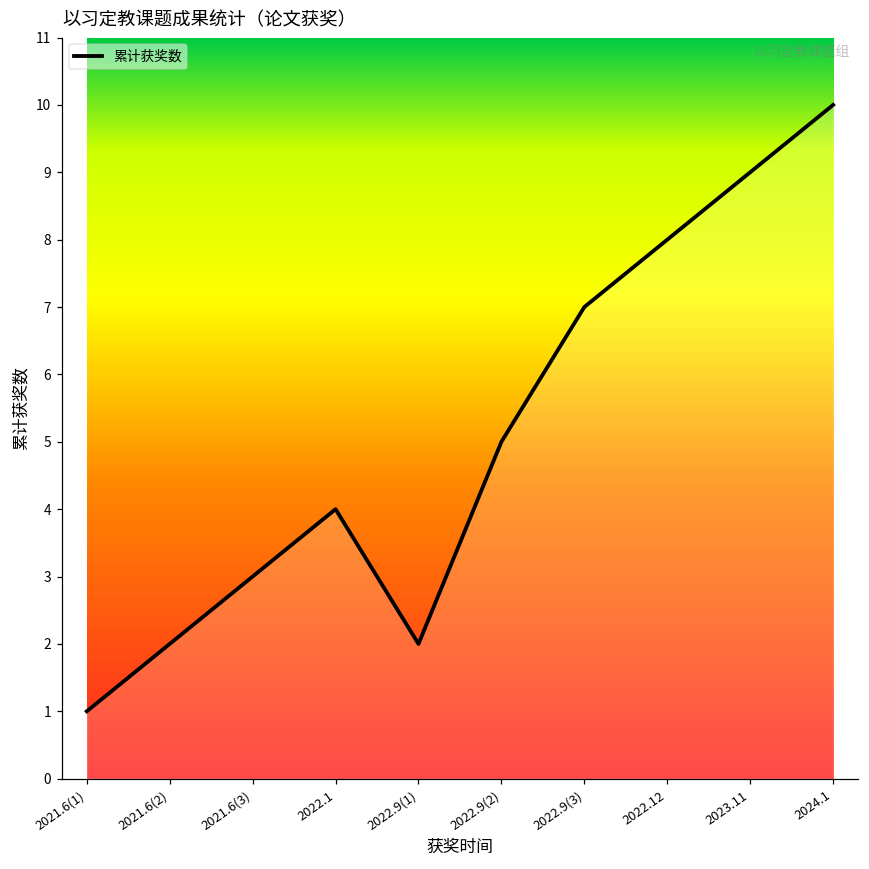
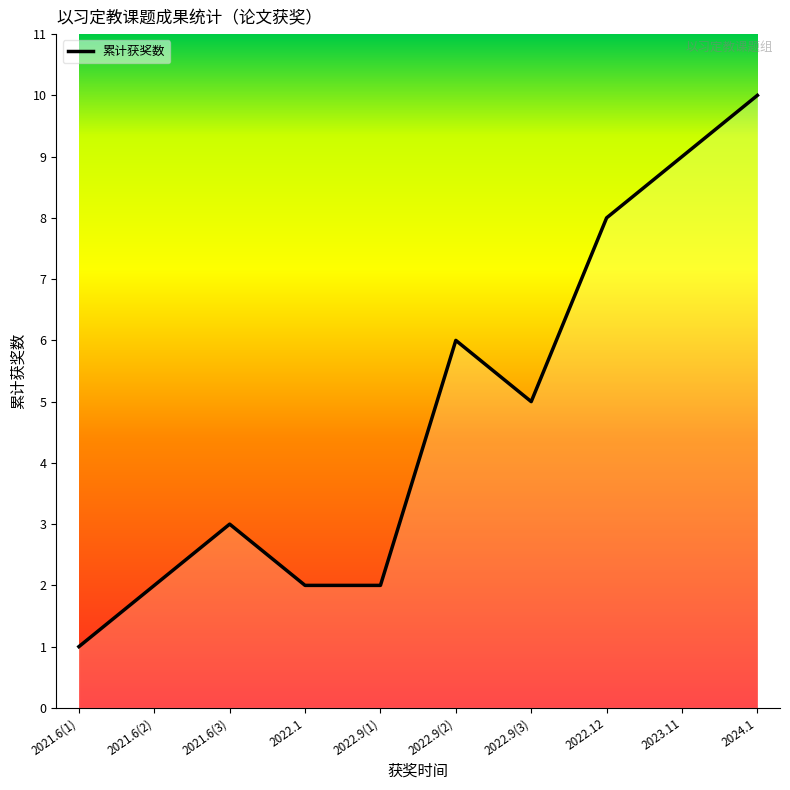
2022.1: 4 -> 2
2022.9(2): 5 -> 6
2022.9(3): 7 -> 5
